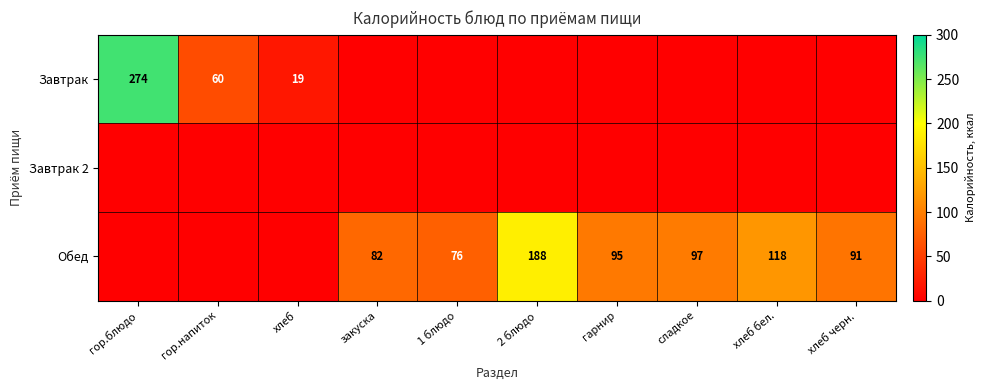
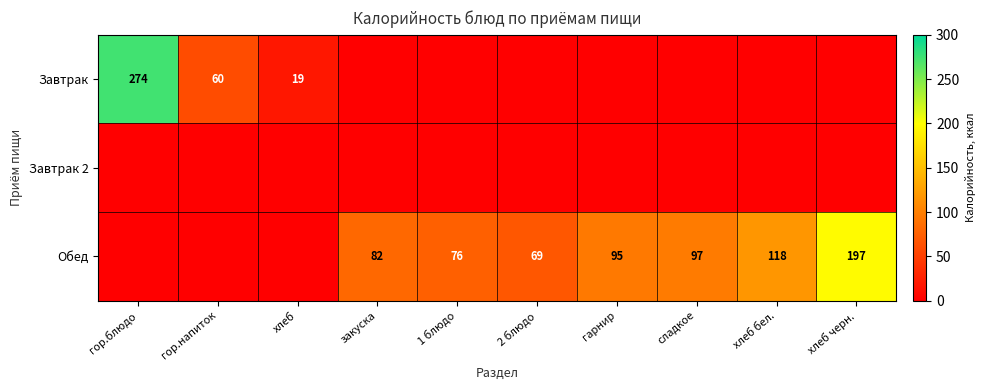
Обед, 2 блюдо: 188 -> 69
Обед, хлеб черн.: 91 -> 197
